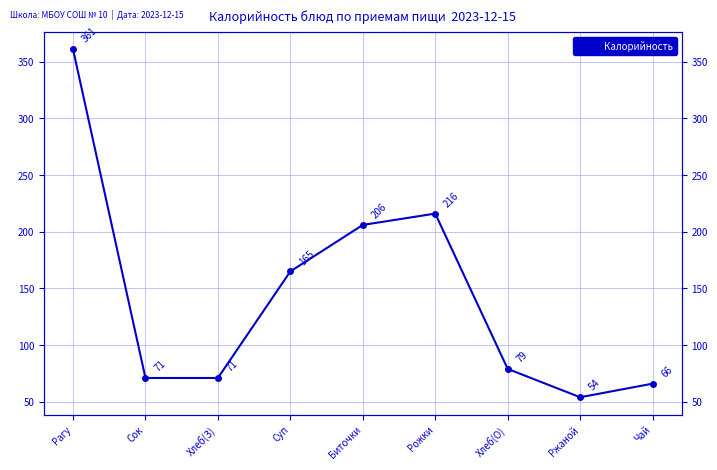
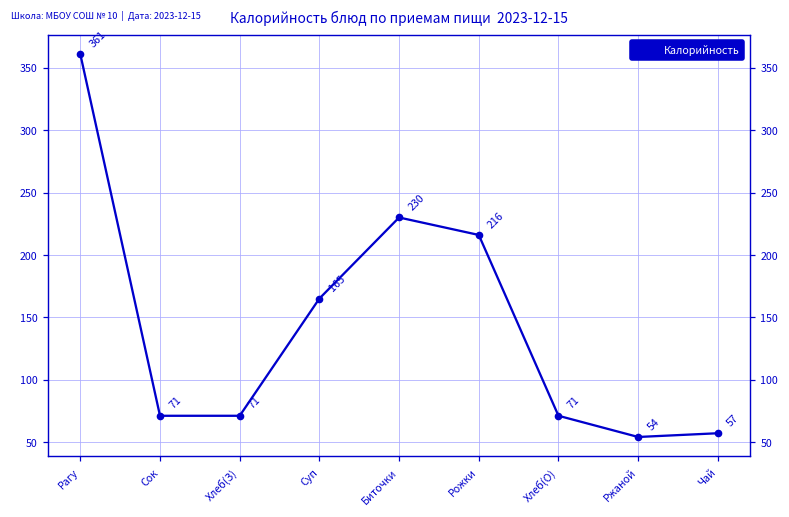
Биточки: 206 -> 230
Хлеб(О): 79 -> 71
Чай: 66 -> 57
